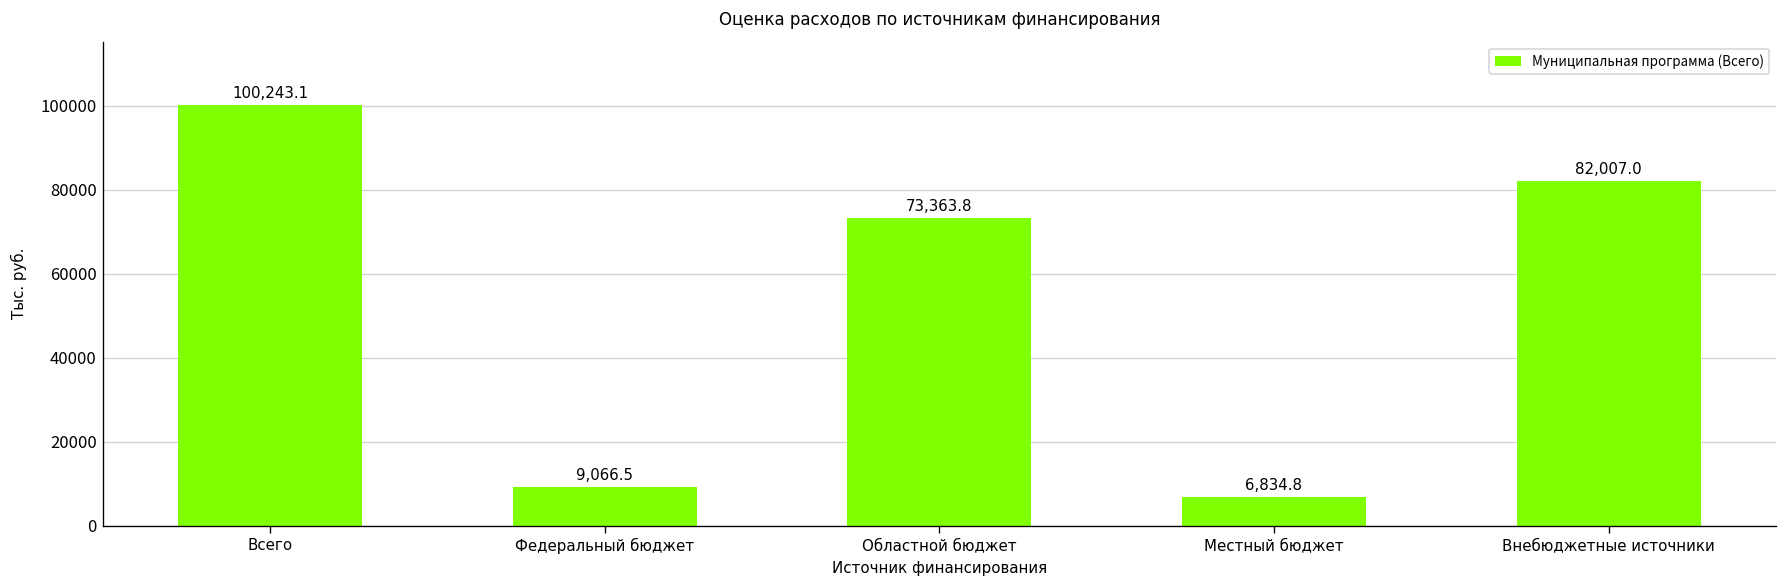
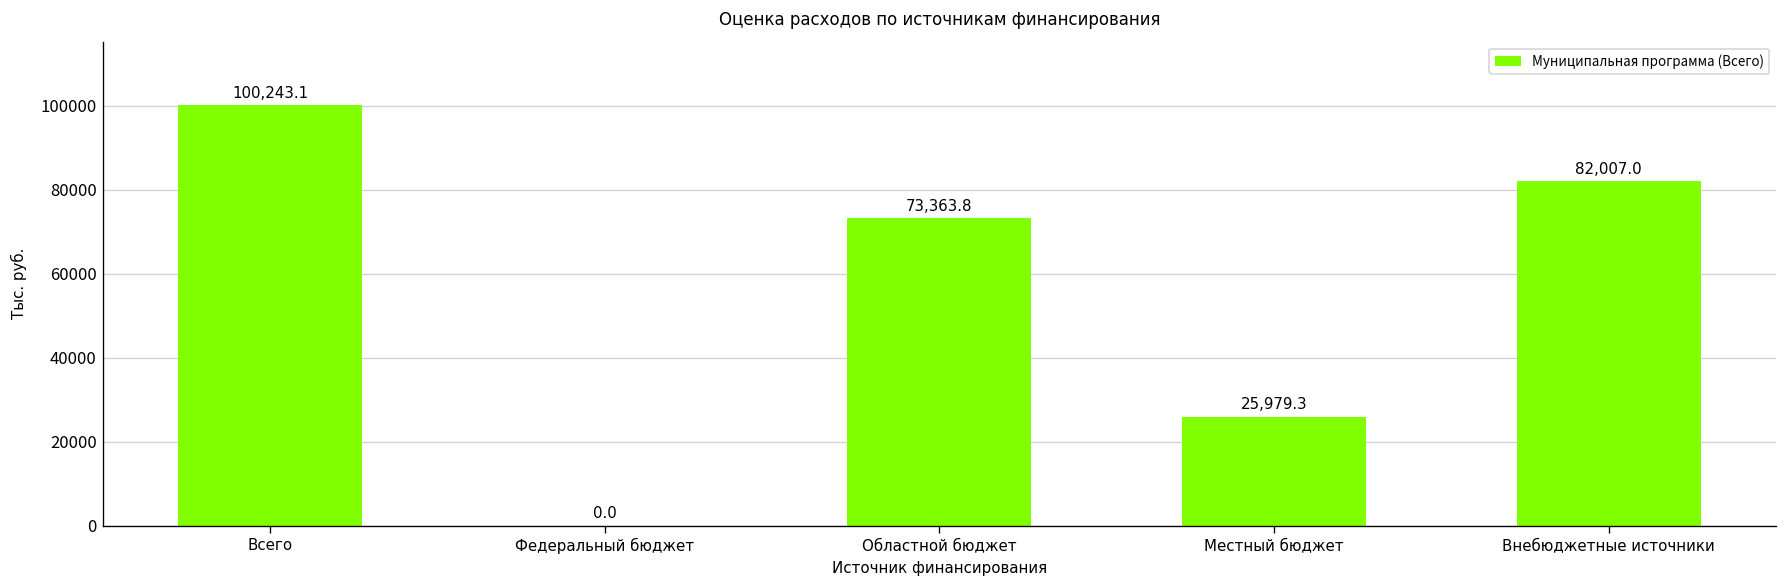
Федеральный бюджет: 9,066.5 -> 0.0
Местный бюджет: 6,834.8 -> 25,979.3
